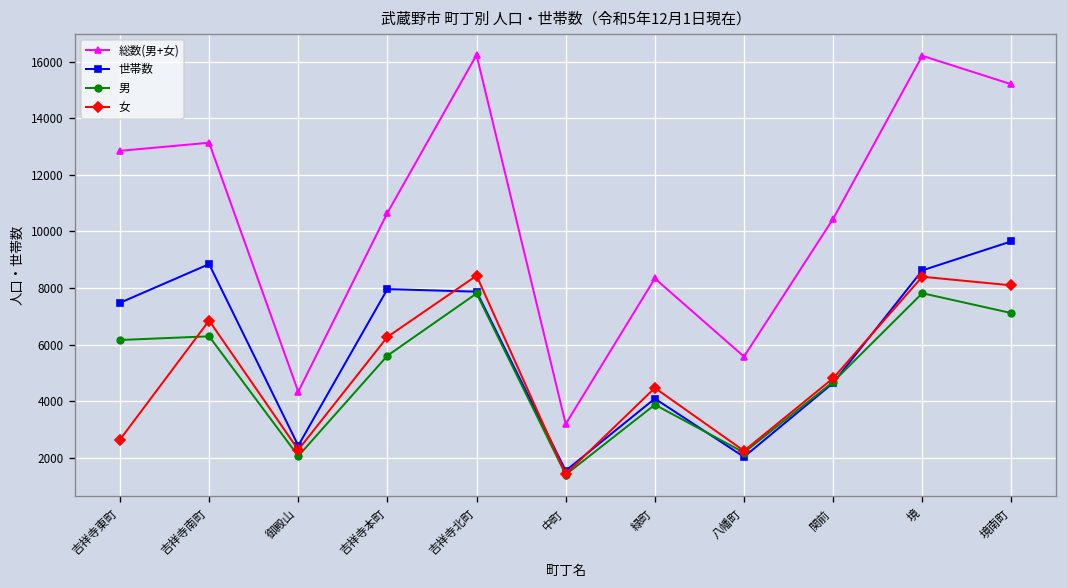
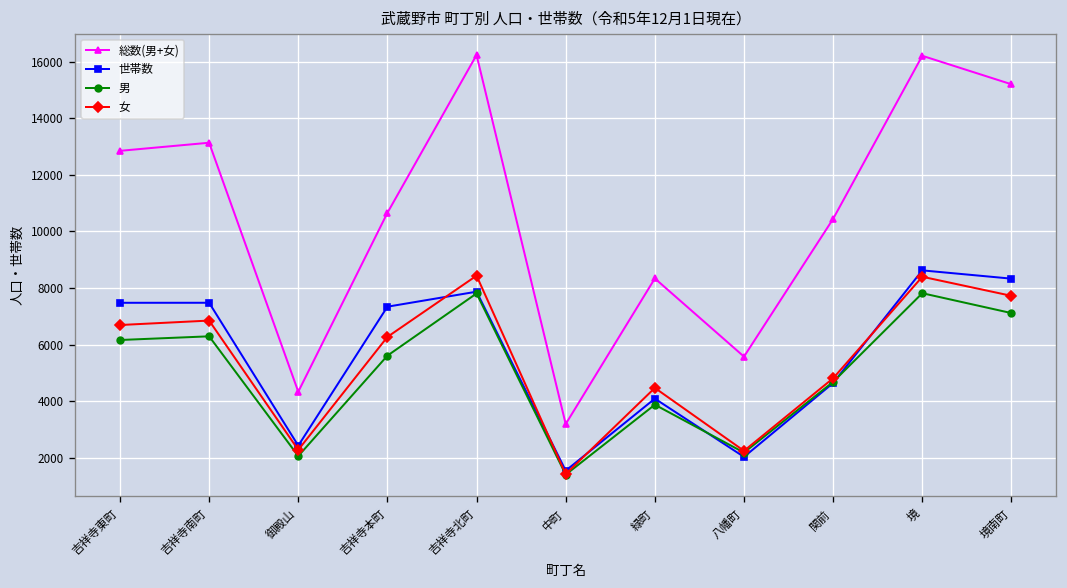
女, 吉祥寺東町: 2600 -> 6700
世帯数, 吉祥寺南町: 8800 -> 7500
世帯数, 吉祥寺本町: 8000 -> 7300
世帯数, 境南町: 9700 -> 8300
女, 境南町: 8100 -> 7700
